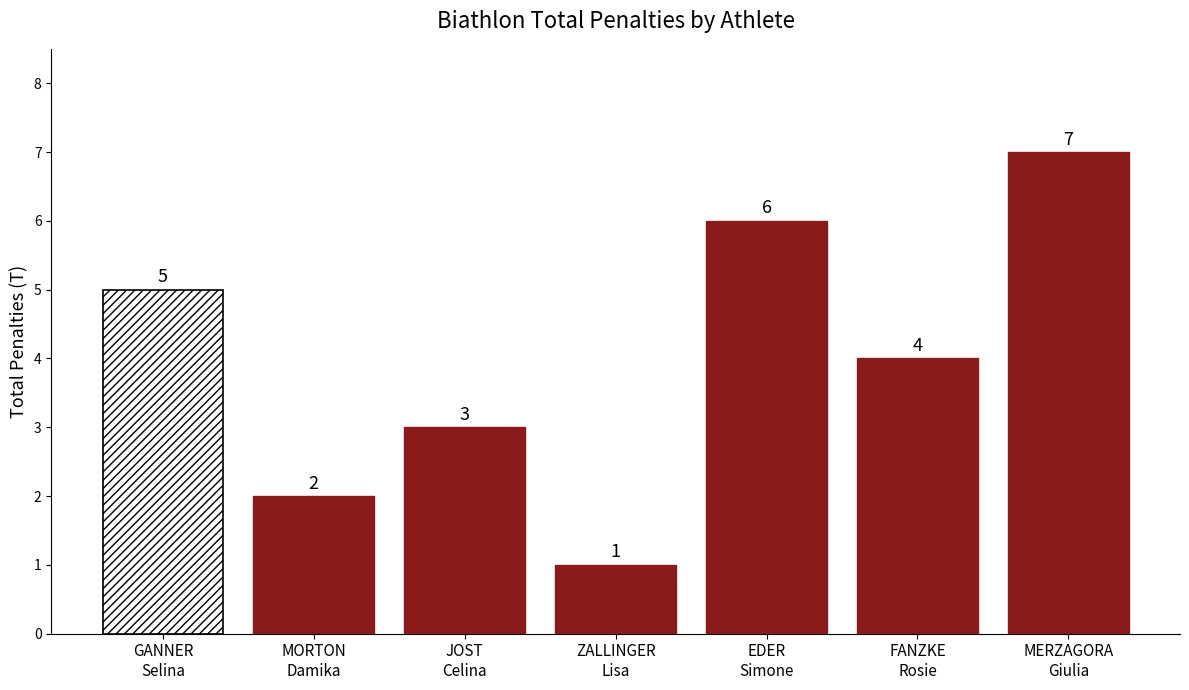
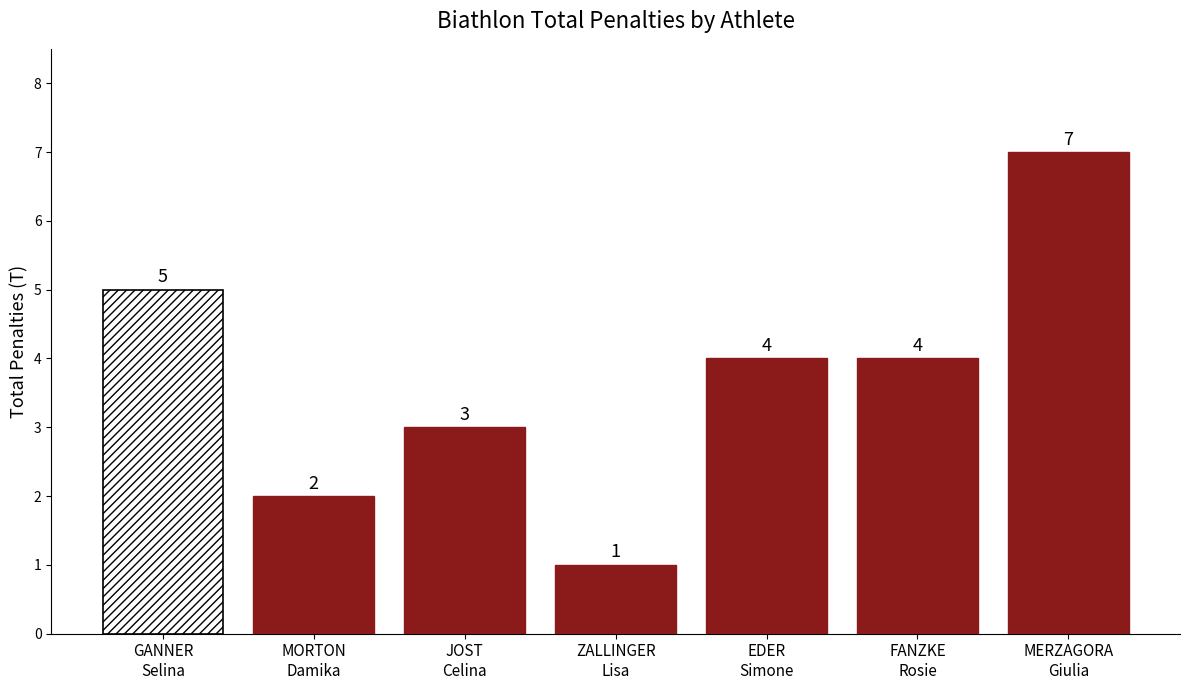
EDER Simone: 6 -> 4
